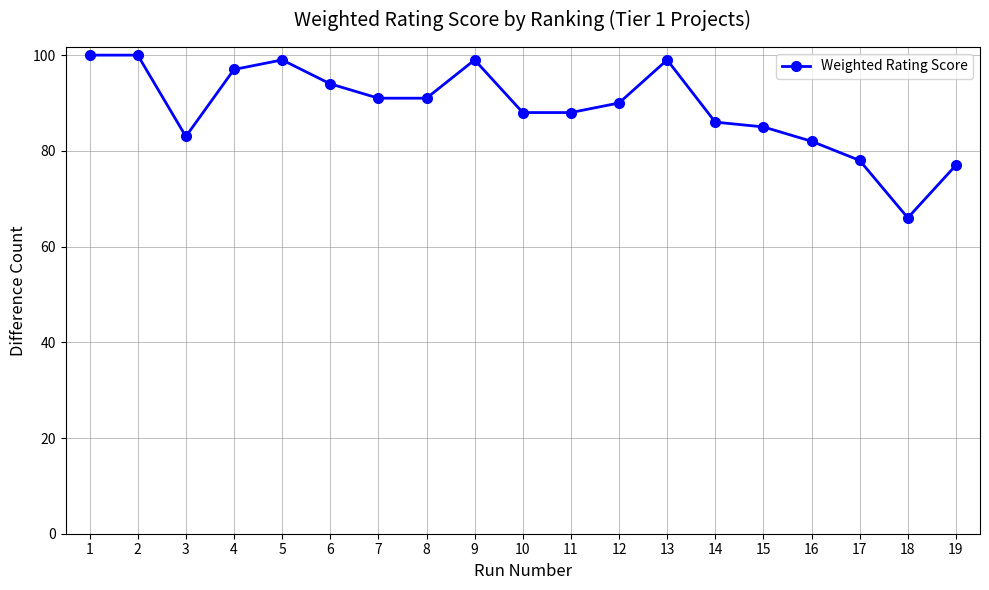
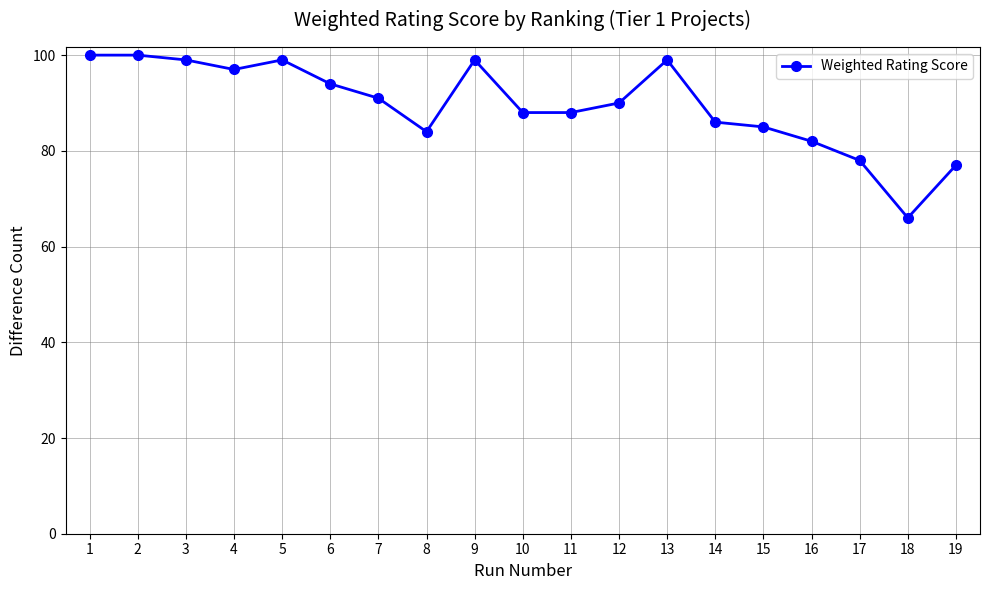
3: 83 -> 99
8: 91 -> 84
